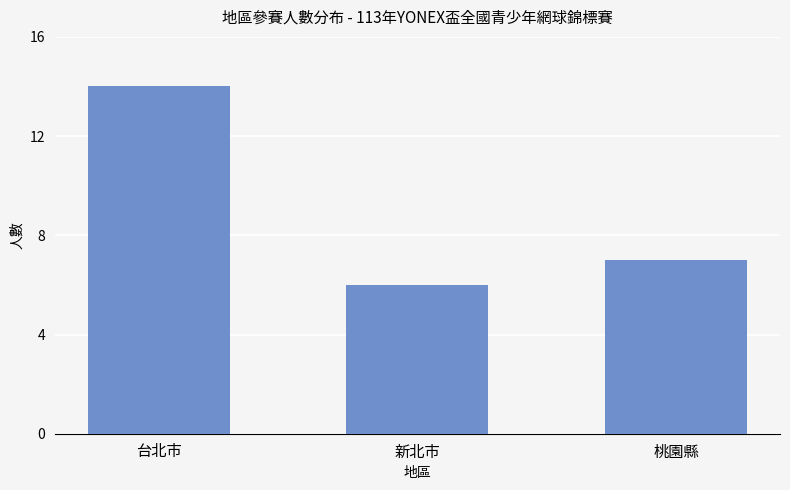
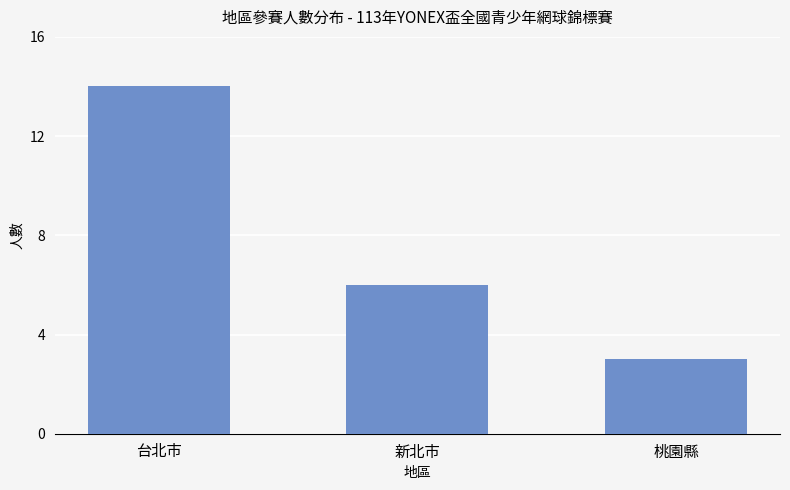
桃園縣: 7 -> 3
